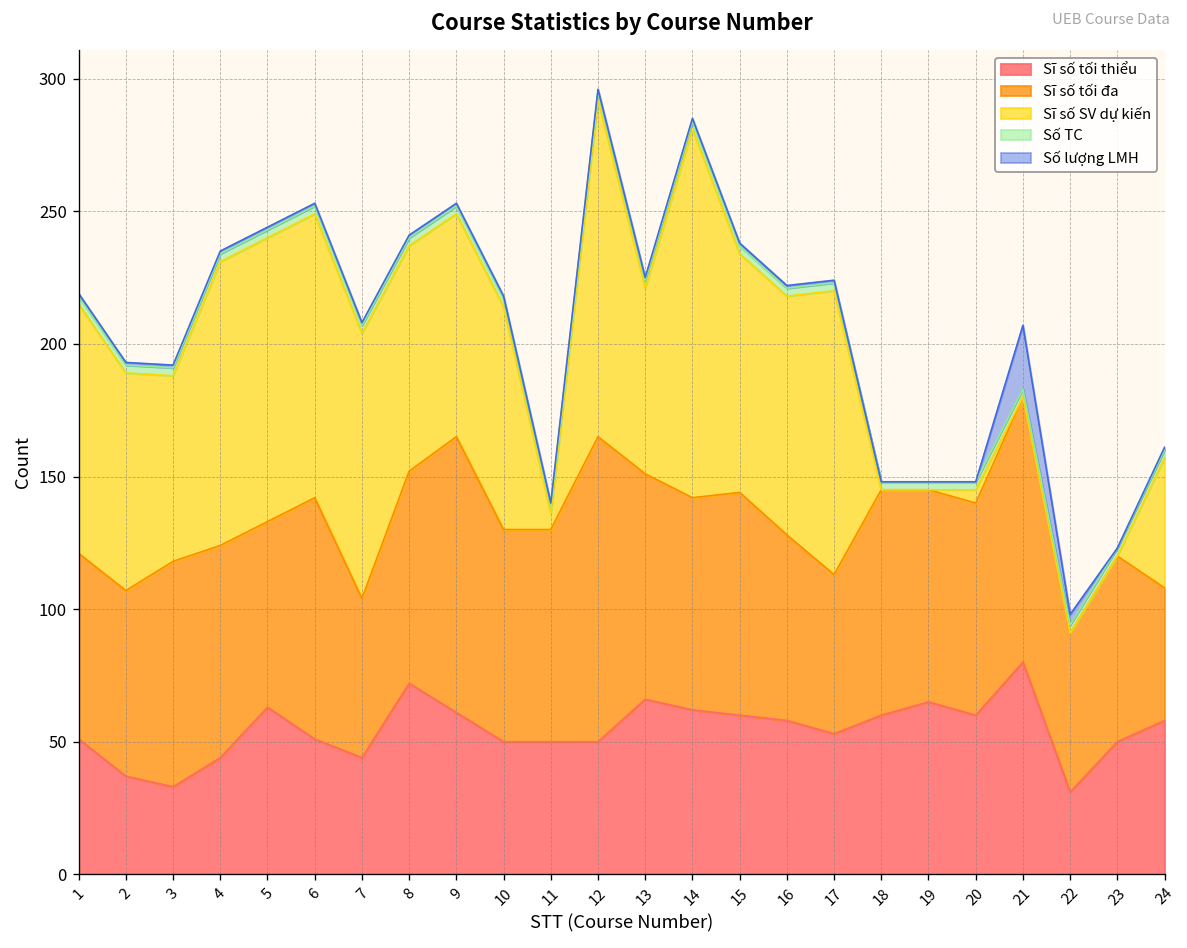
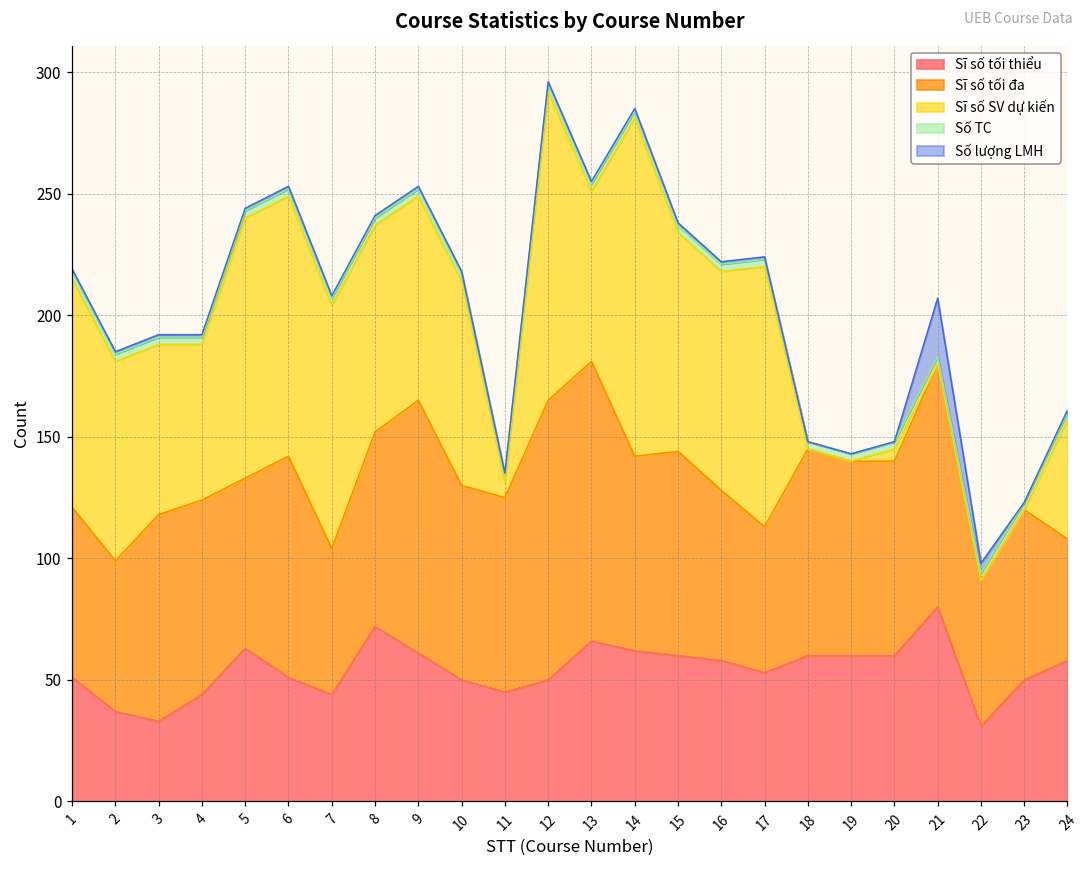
Sĩ số tối đa, 2: 70 -> 62
Sĩ số SV dự kiến, 4: 107 -> 64
Sĩ số tối thiểu, 11: 50 -> 45
Sĩ số tối đa, 13: 85 -> 115
Sĩ số tối thiểu, 19: 65 -> 60
